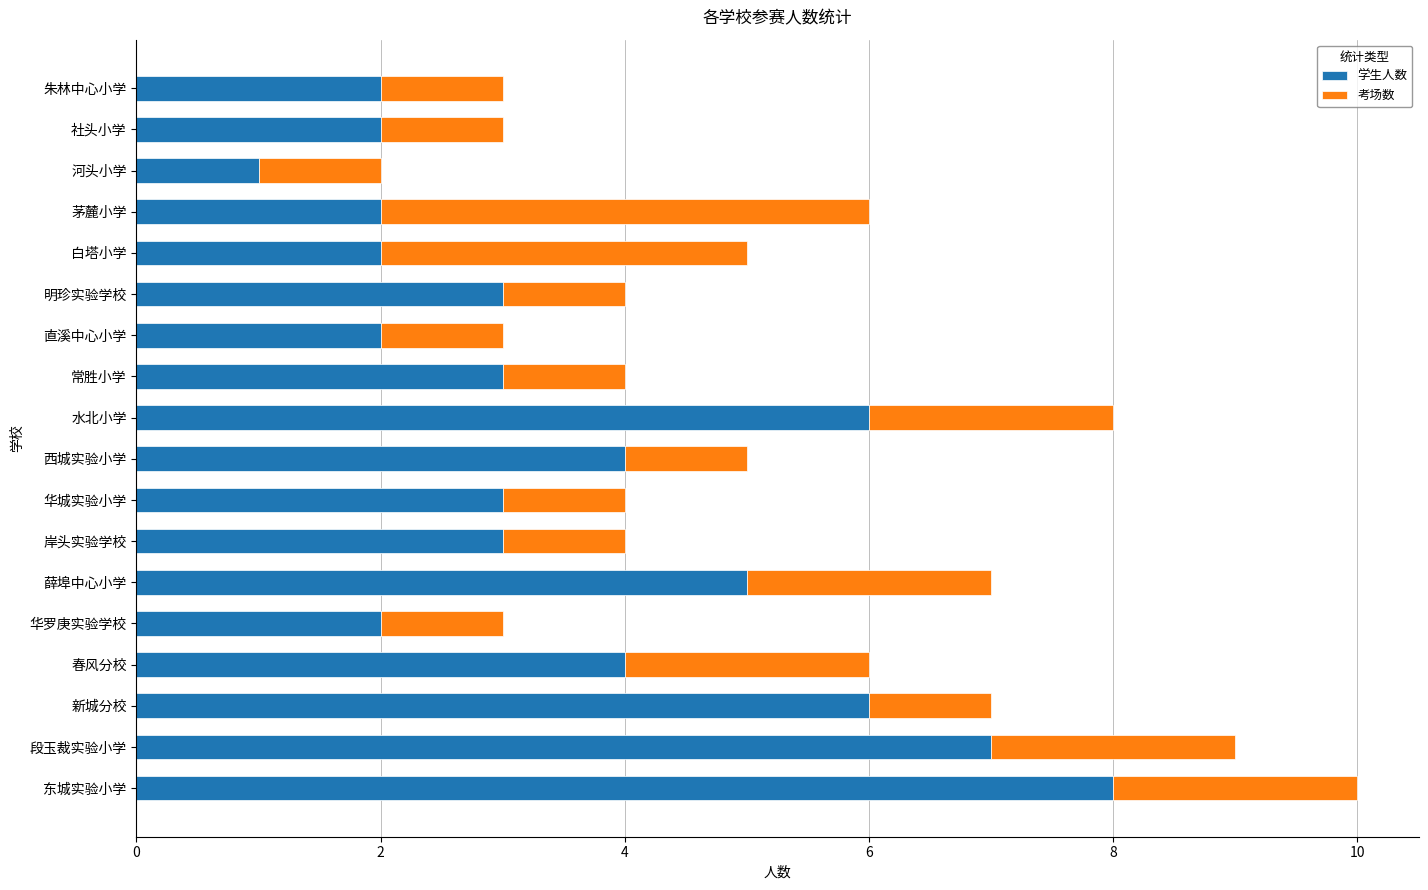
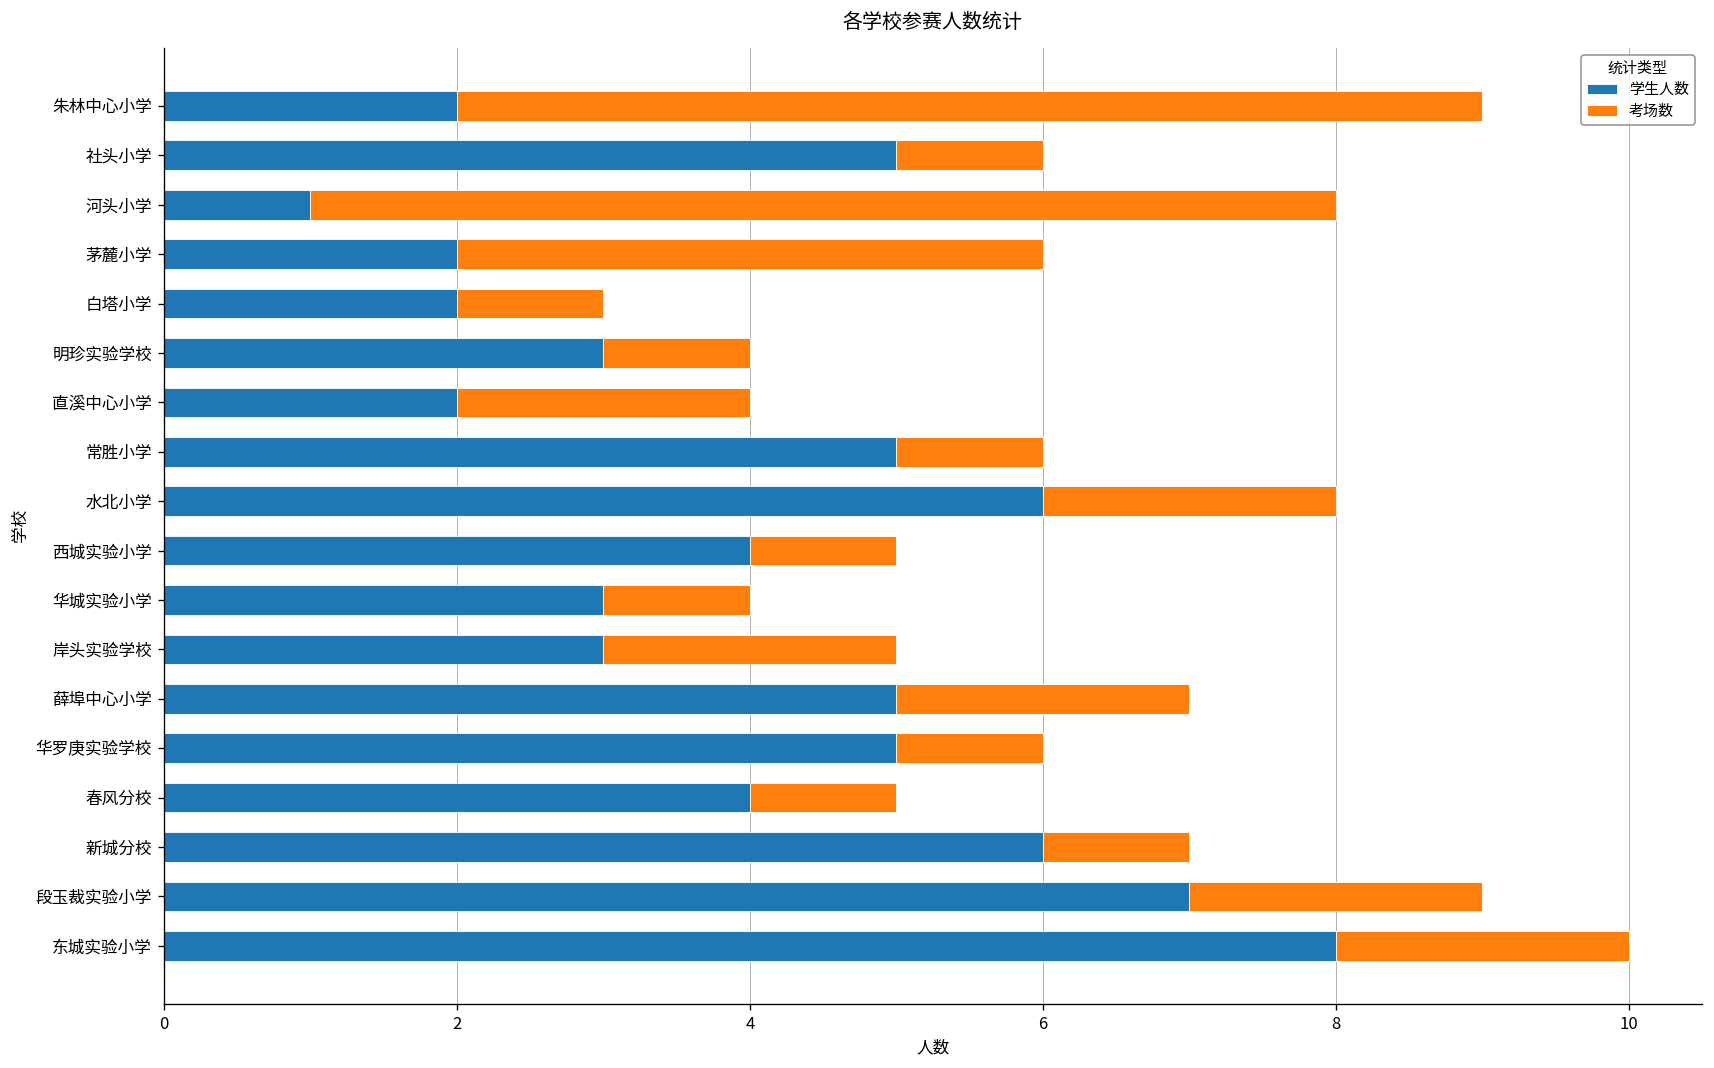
考场数, 朱林中心小学: 1 -> 7
学生人数, 社头小学: 2 -> 5
考场数, 河头小学: 1 -> 7
考场数, 白塔小学: 3 -> 1
考场数, 直溪中心小学: 1 -> 2
学生人数, 常胜小学: 3 -> 5
考场数, 岸头实验学校: 1 -> 2
学生人数, 华罗庚实验学校: 2 -> 5
考场数, 春风分校: 2 -> 1
